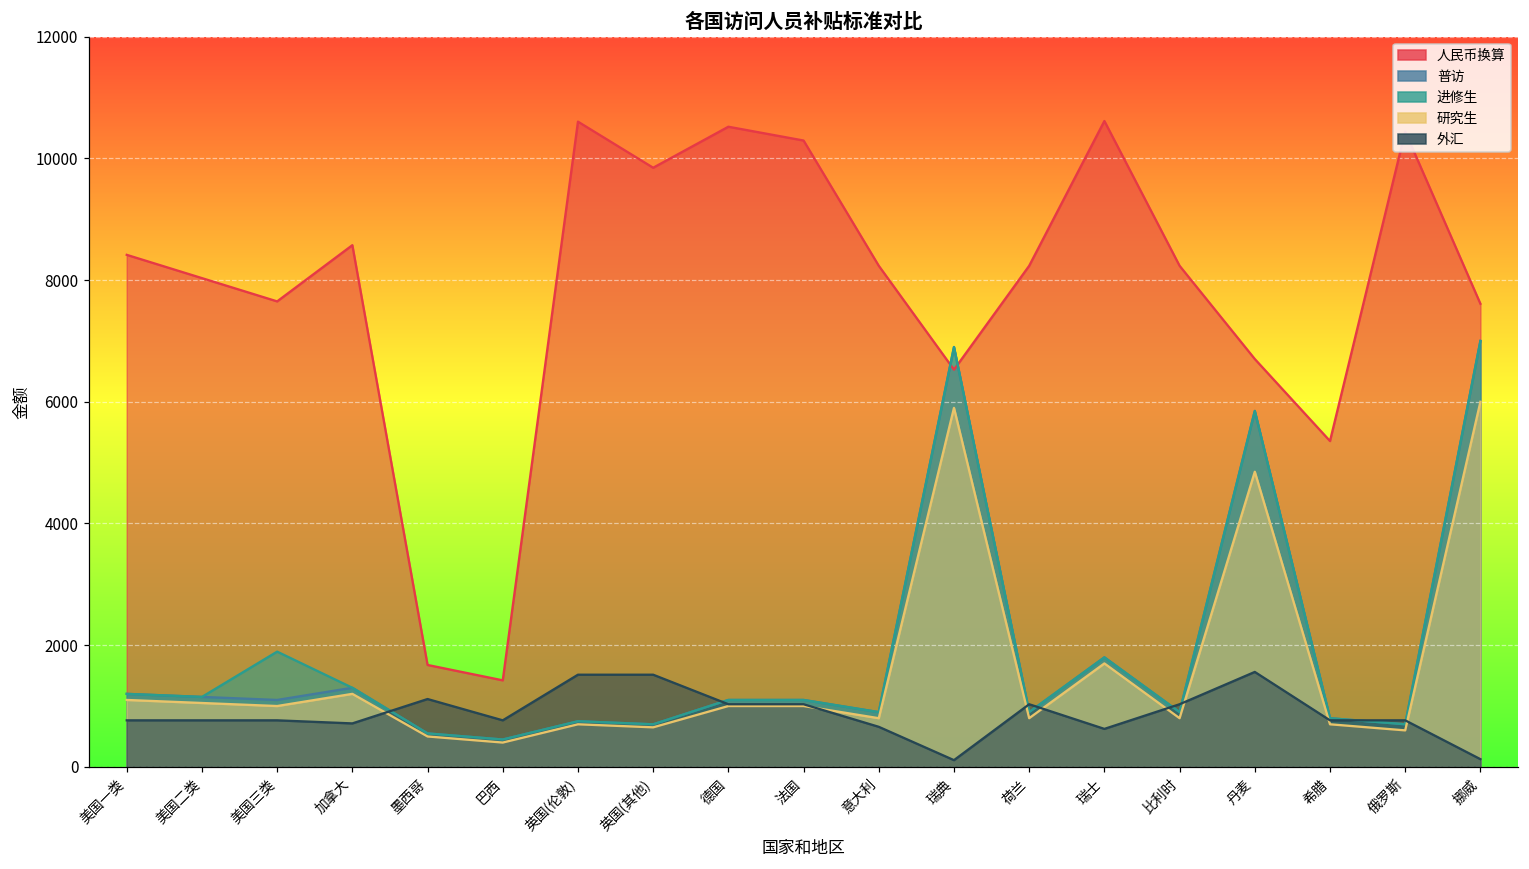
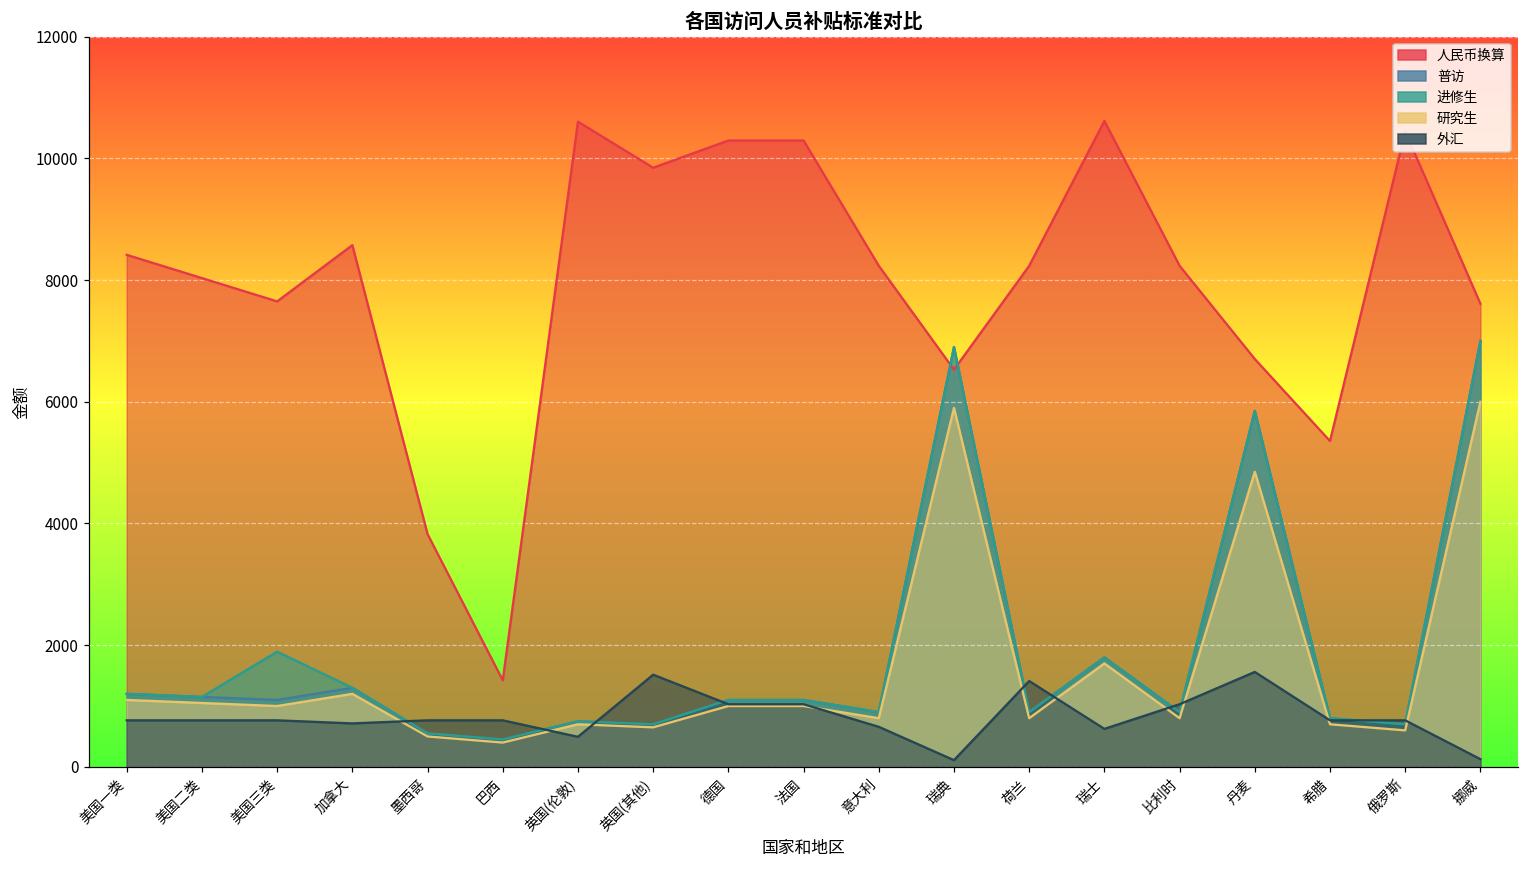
人民币换算, 墨西哥: 1700 -> 3800
外汇, 墨西哥: 1100 -> 800
外汇, 英国(伦敦): 1500 -> 500
人民币换算, 德国: 10500 -> 10300
外汇, 荷兰: 1000 -> 1400
